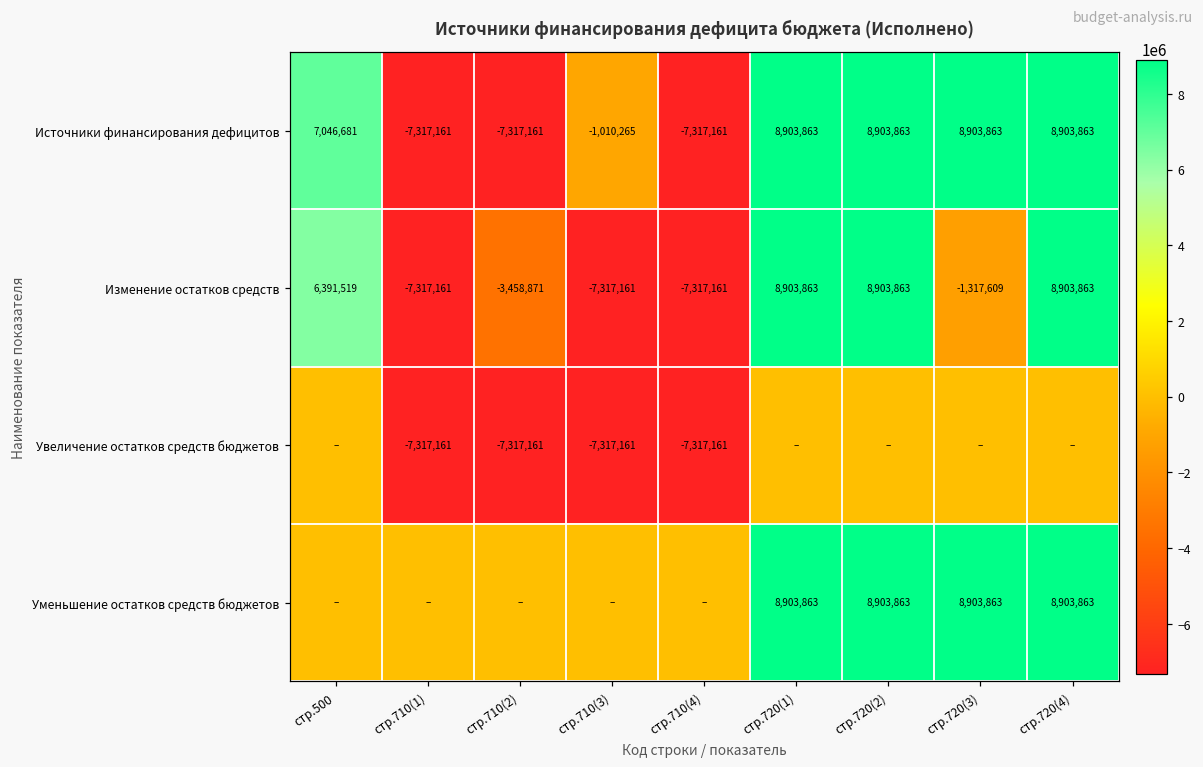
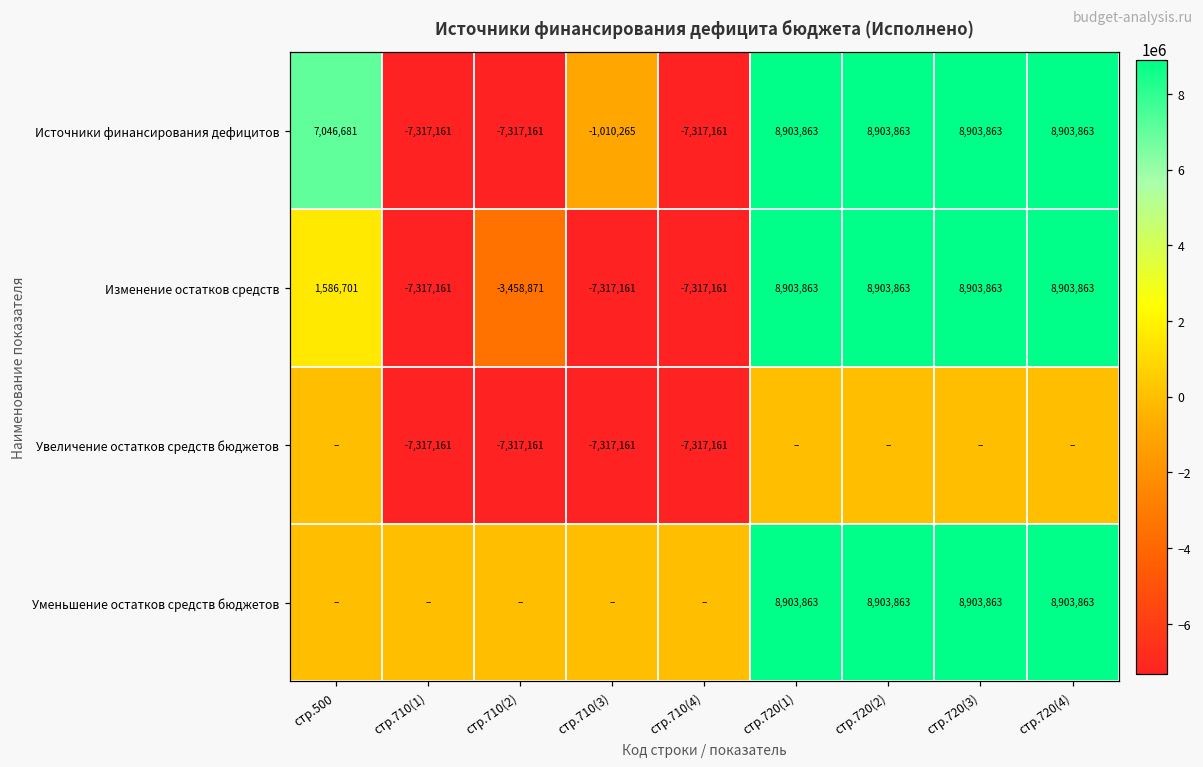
Изменение остатков средств, стр.500: 6,391,519 -> 1,586,701
Изменение остатков средств, стр.720(3): -1,317,609 -> 8,903,863
